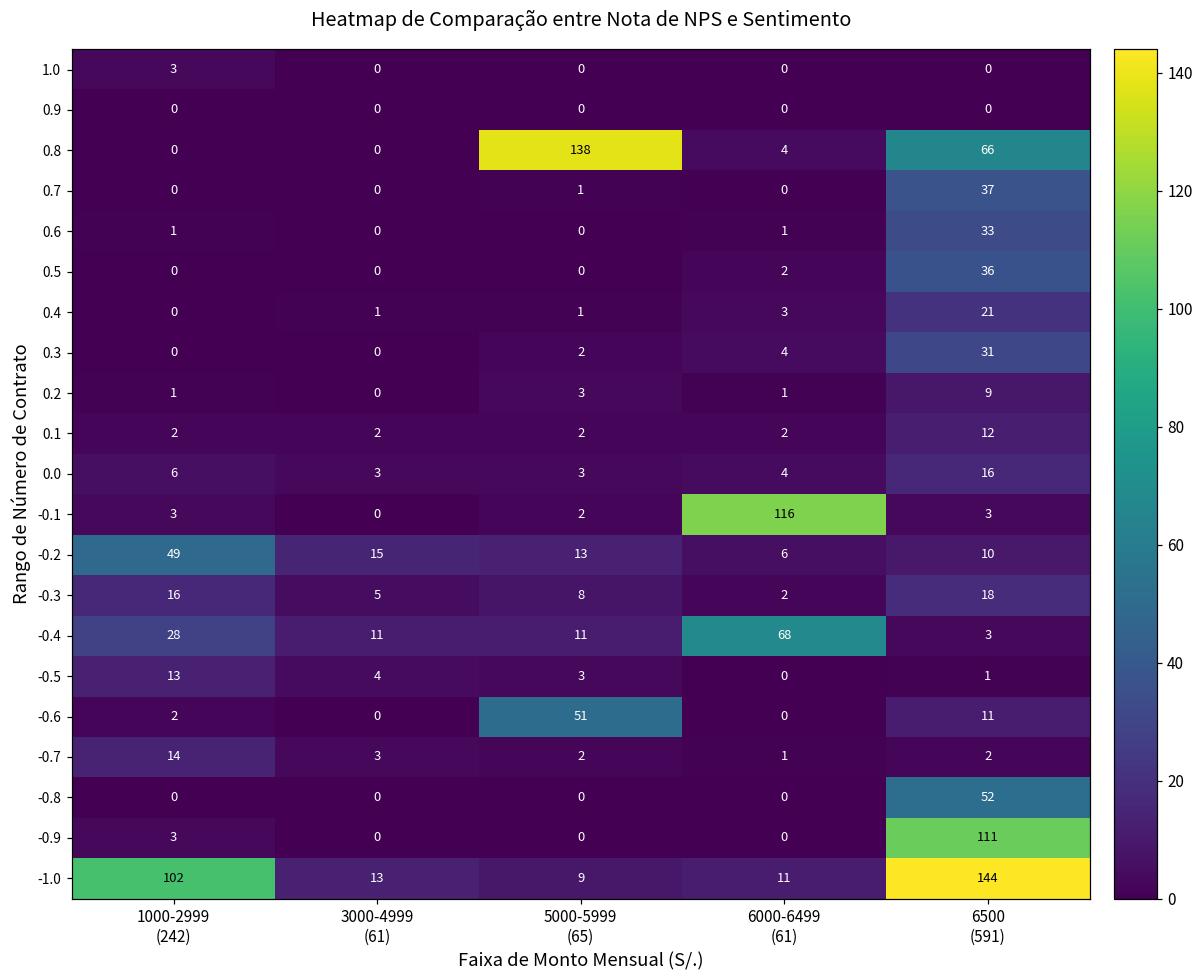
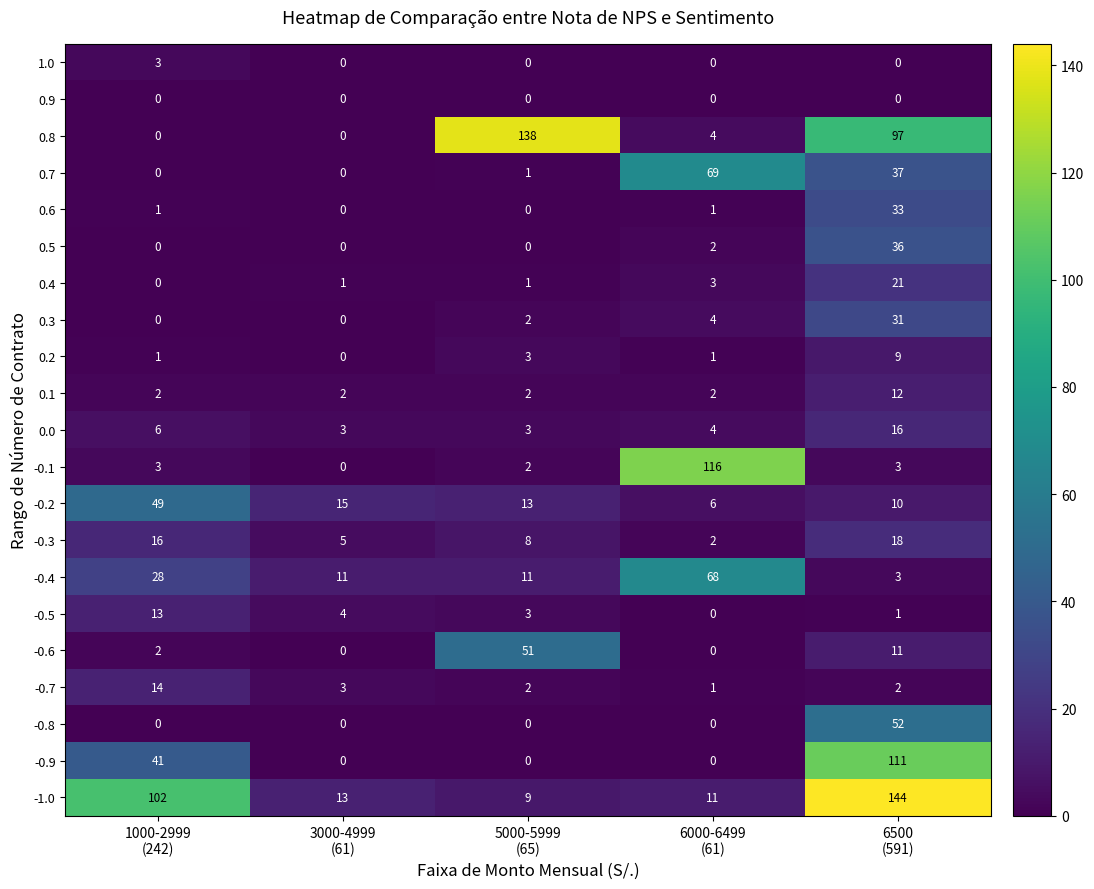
0.8, 6500 (591): 66 -> 97
0.7, 6000-6499 (61): 0 -> 69
-0.9, 1000-2999 (242): 3 -> 41
